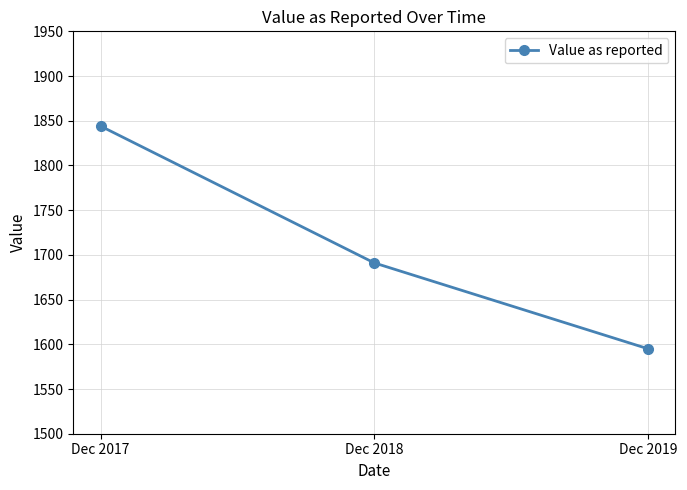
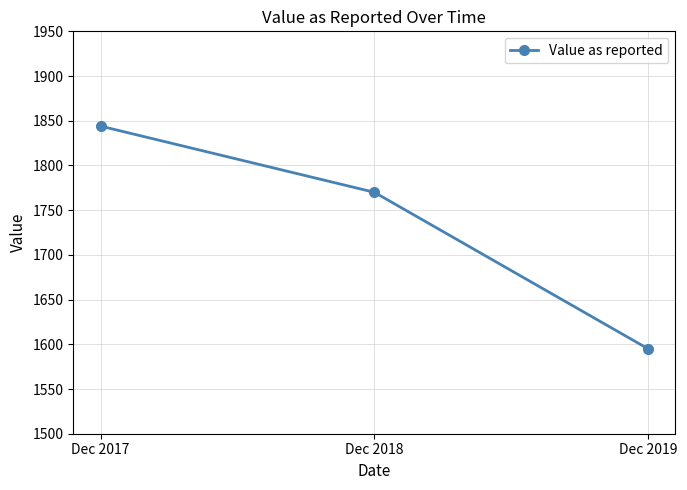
Dec 2018: 1690 -> 1770
